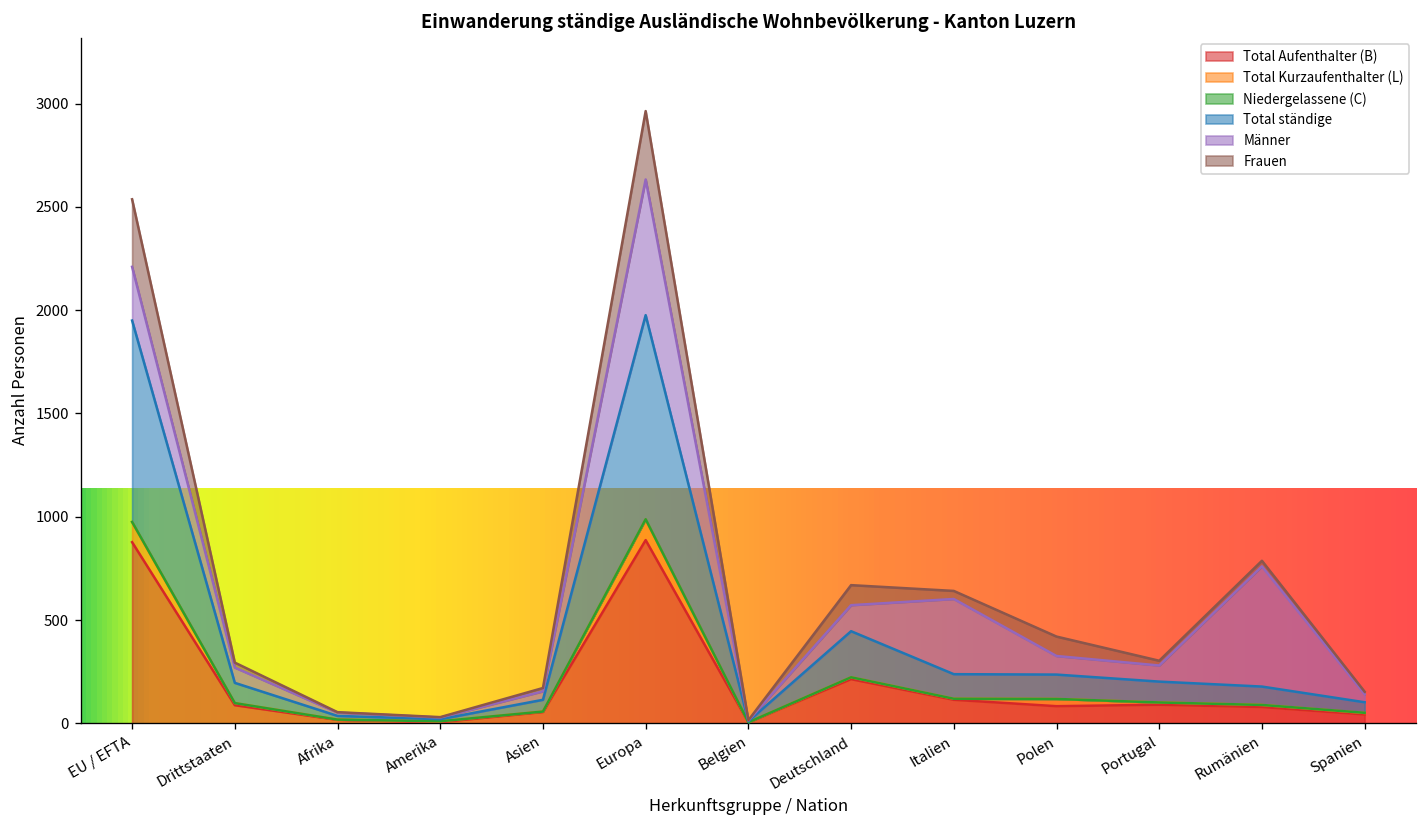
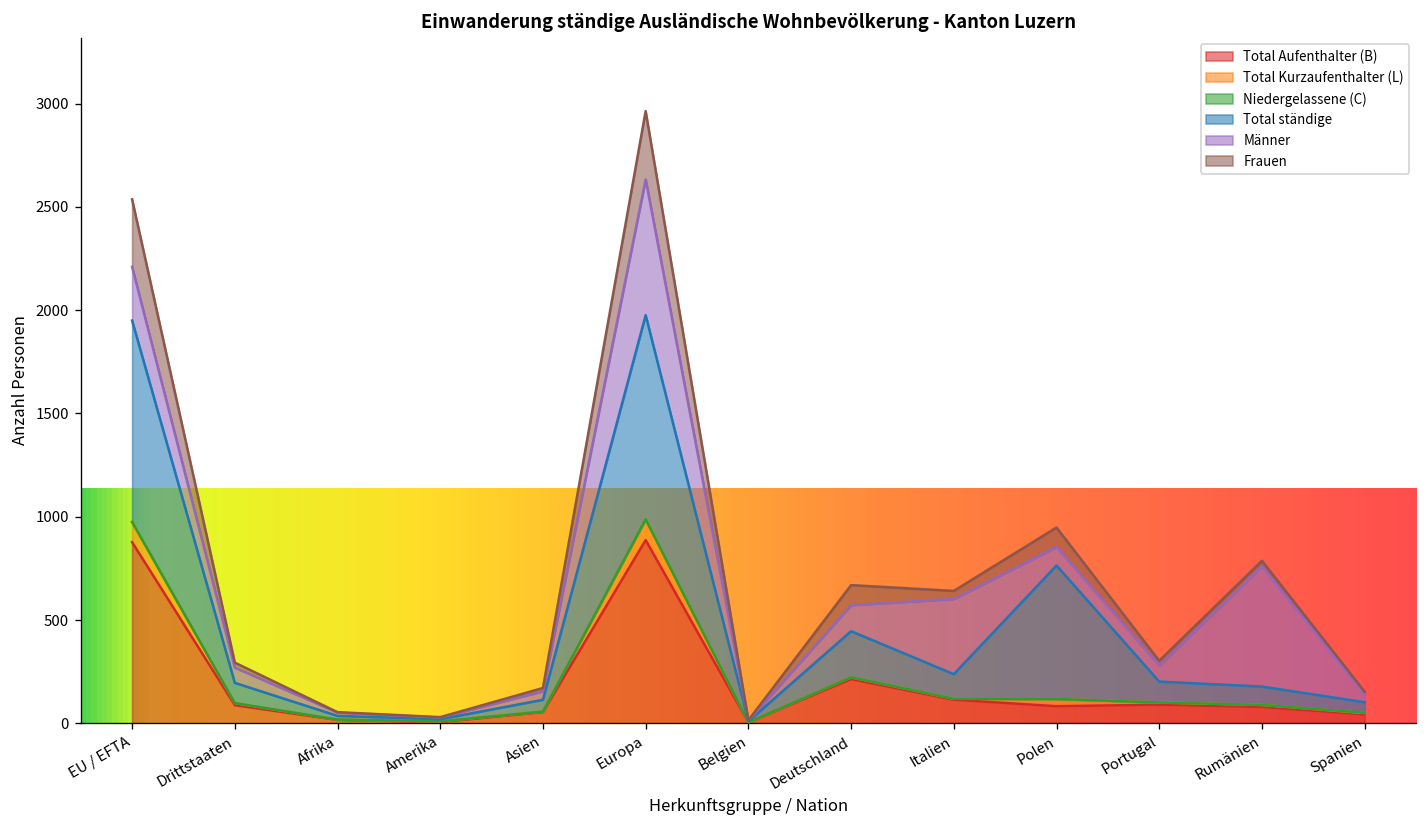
Total ständige, Polen: 120 -> 650
